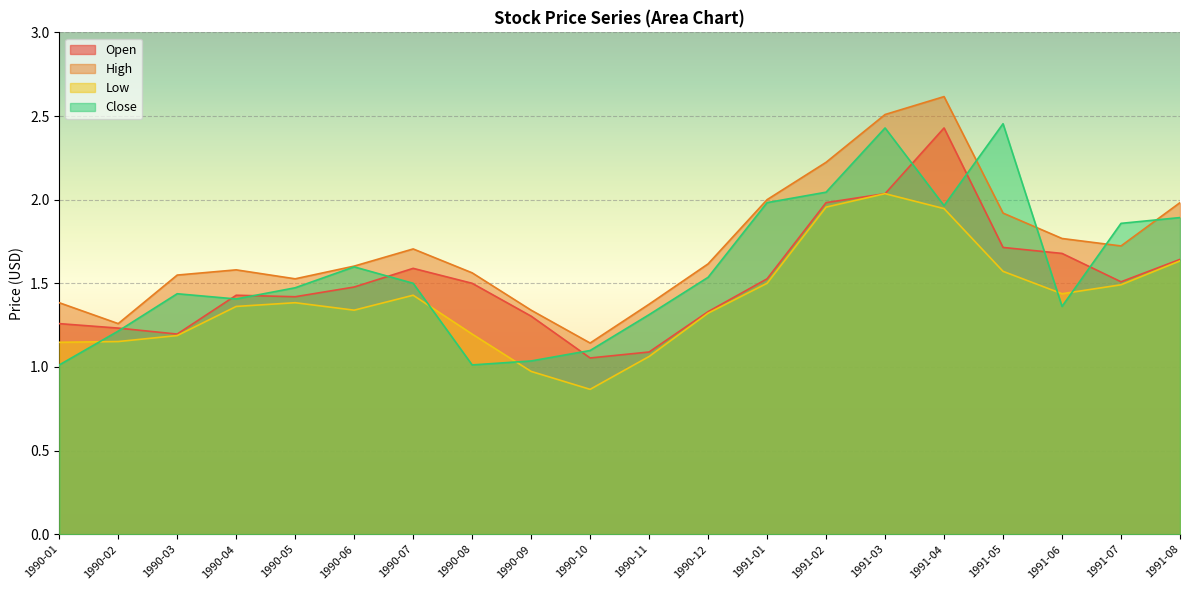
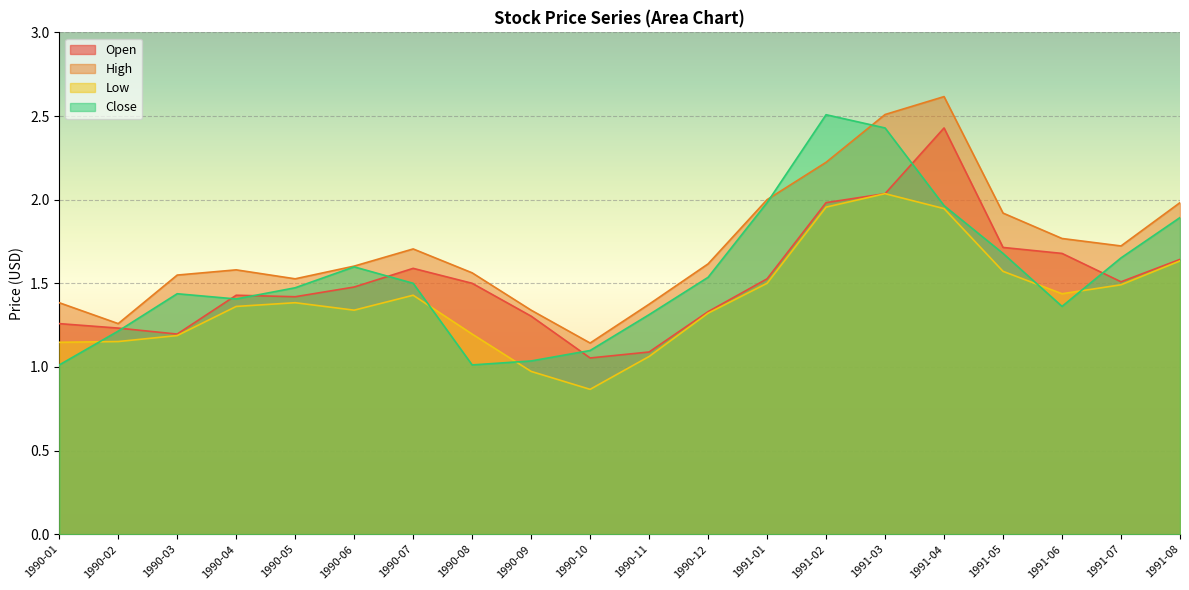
Close, 1991-02: 2.04 -> 2.51
Close, 1991-05: 2.45 -> 1.68
Close, 1991-07: 1.86 -> 1.65
